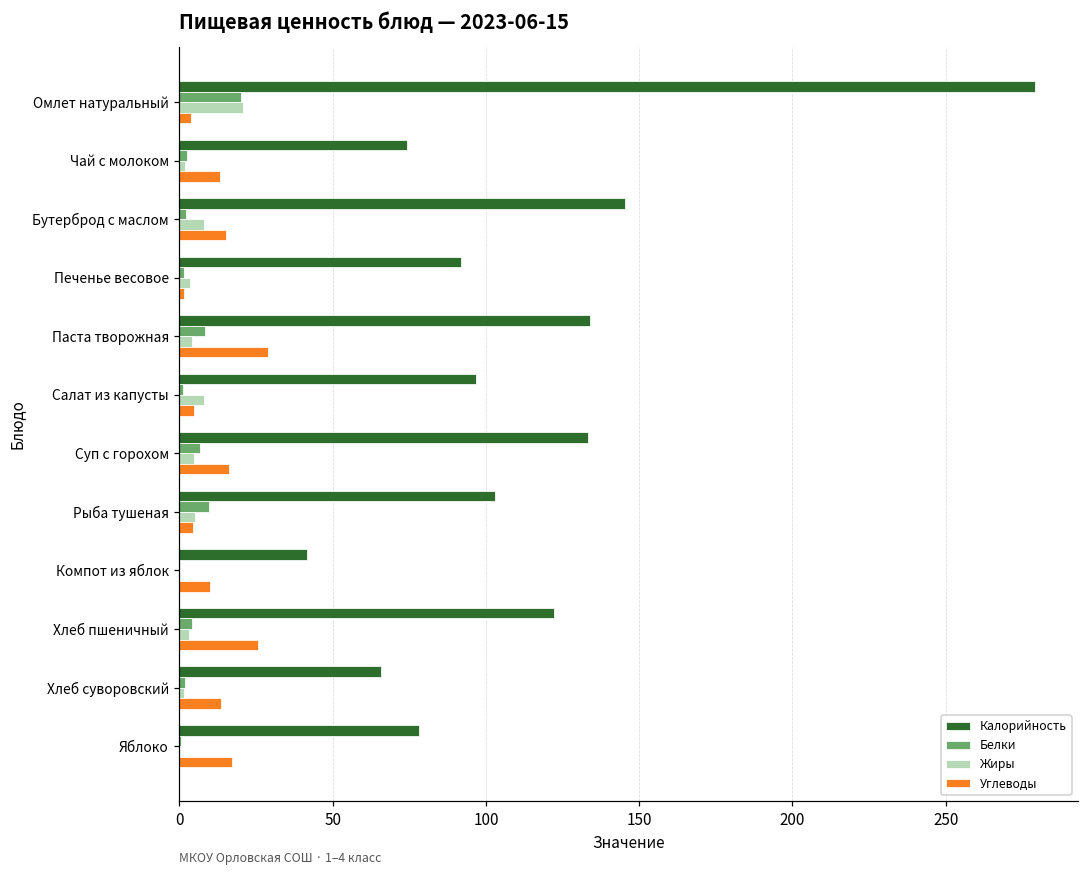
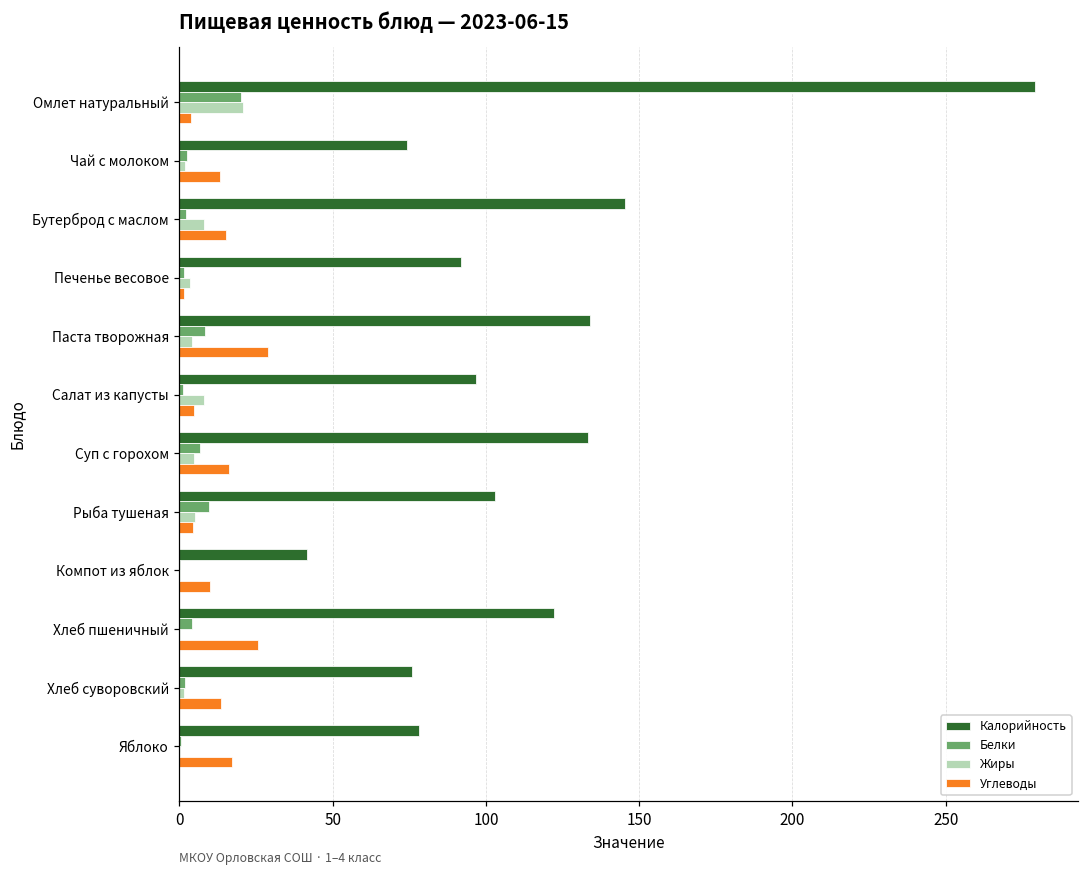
Жиры, Хлеб пшеничный: 3 -> 0
Калорийность, Хлеб суворовский: 66 -> 76
